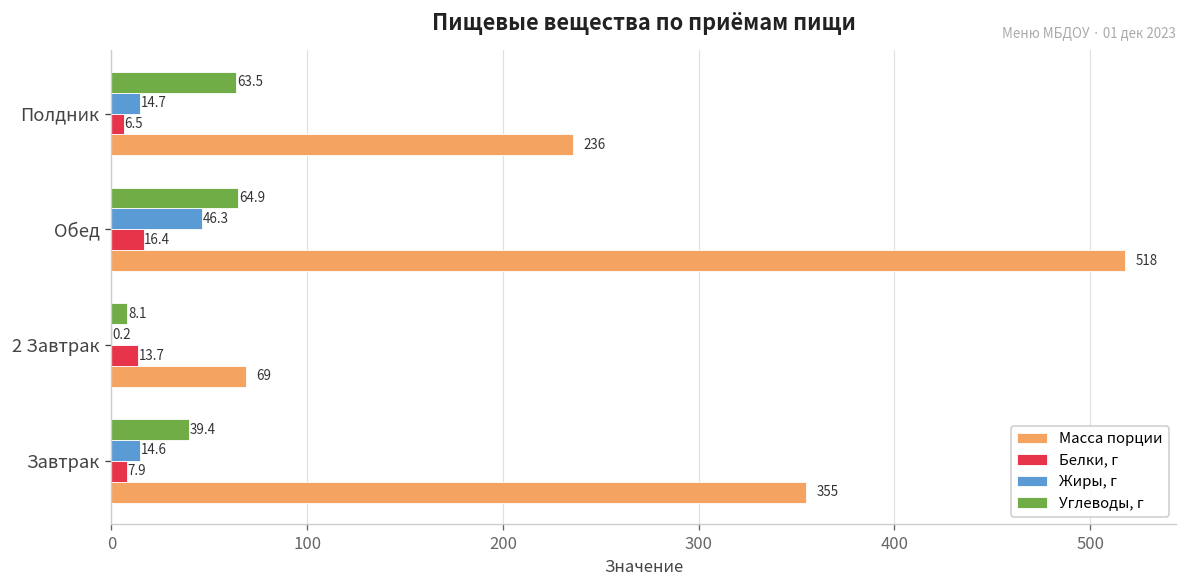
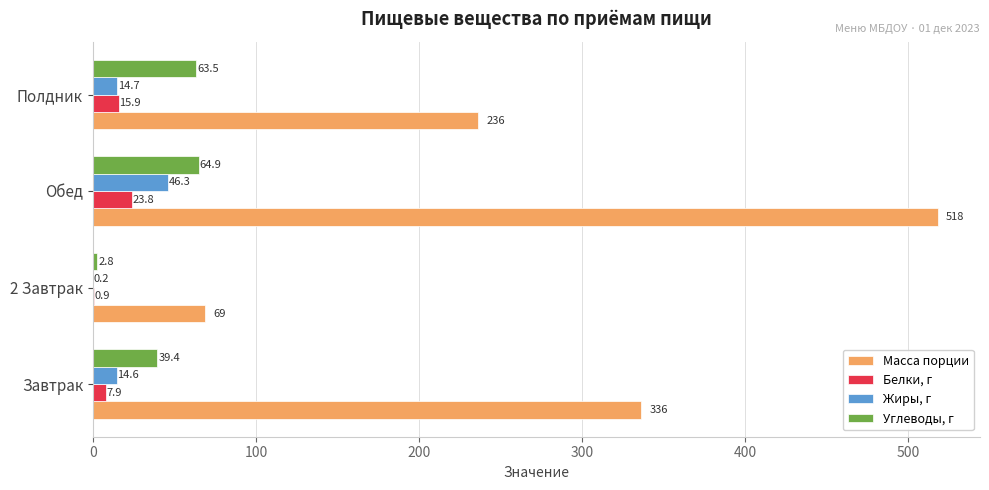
Белки, г, Полдник: 6.5 -> 15.9
Белки, г, Обед: 16.4 -> 23.8
Углеводы, г, 2 Завтрак: 8.1 -> 2.8
Белки, г, 2 Завтрак: 13.7 -> 0.9
Масса порции, Завтрак: 355 -> 336
